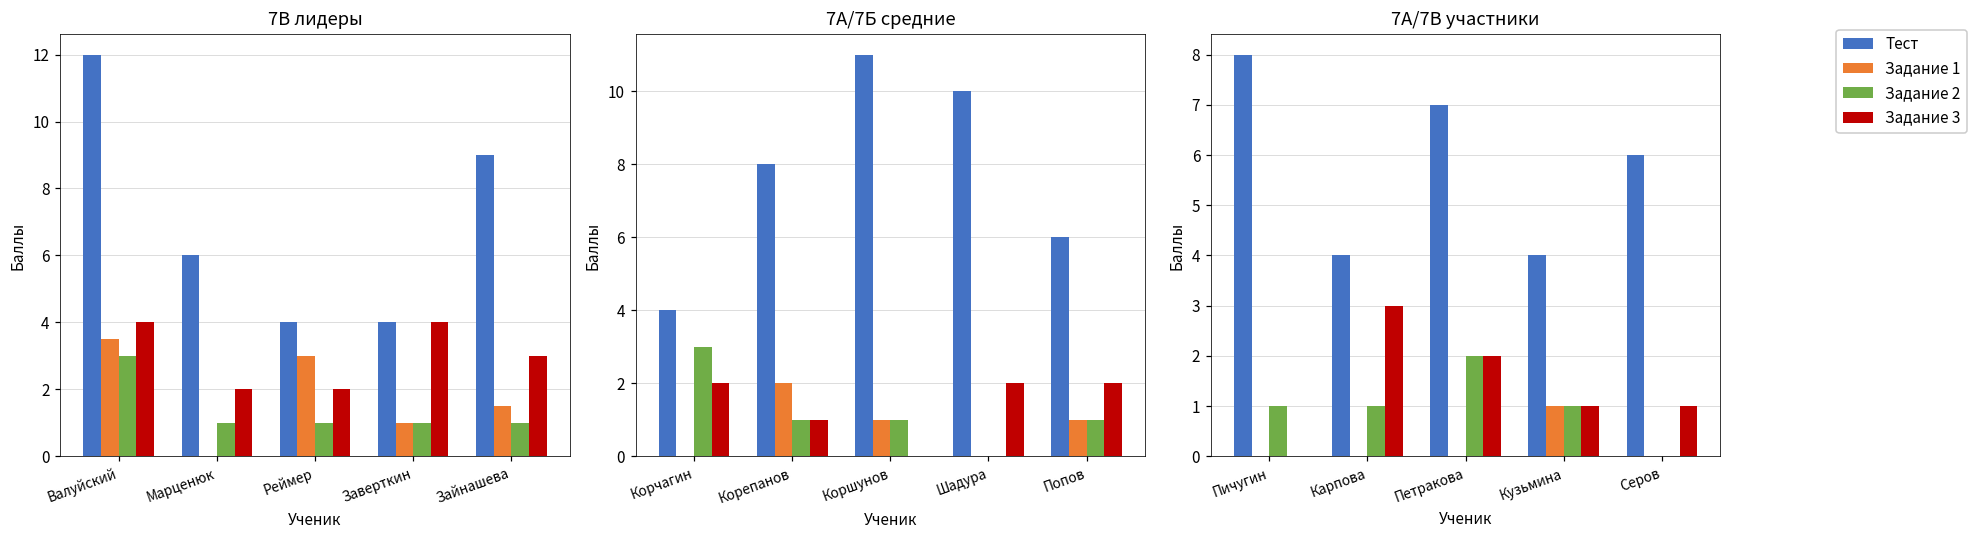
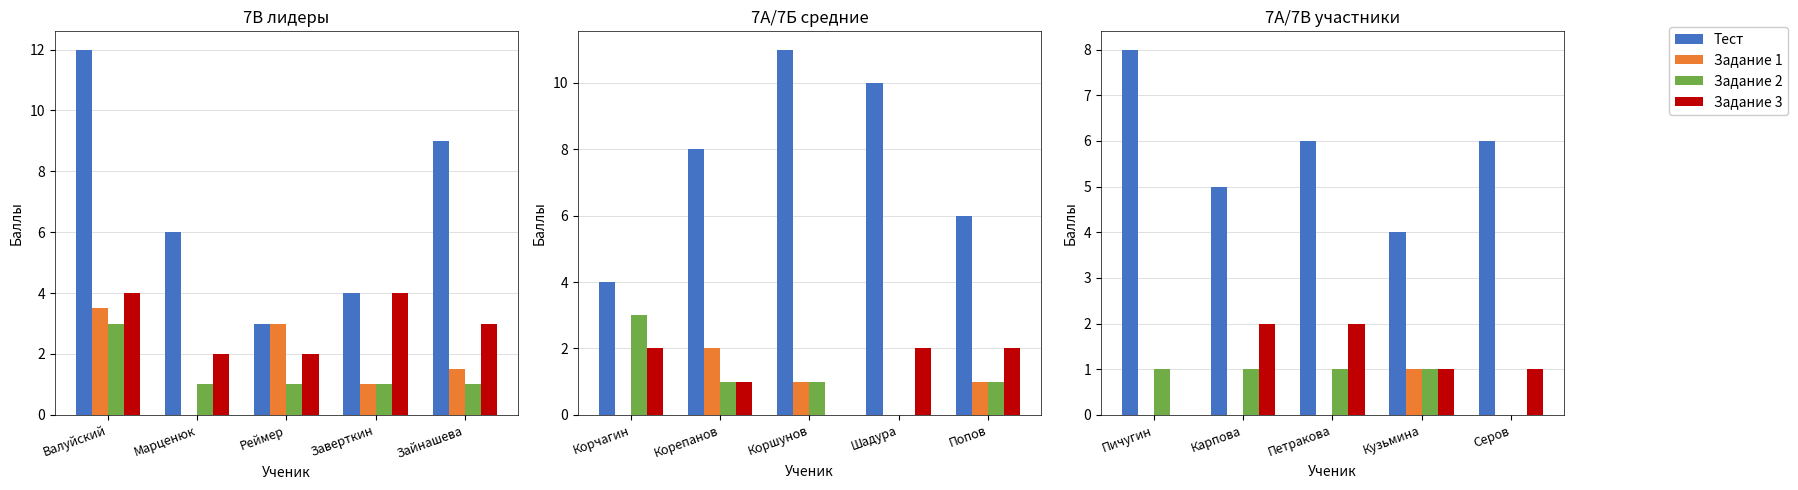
7В лидеры, Тест, Реймер: 4 -> 3
7А/7В участники, Тест, Карпова: 4 -> 5
7А/7В участники, Задание 3, Карпова: 3 -> 2
7А/7В участники, Тест, Петракова: 7 -> 6
7А/7В участники, Задание 2, Петракова: 2 -> 1
